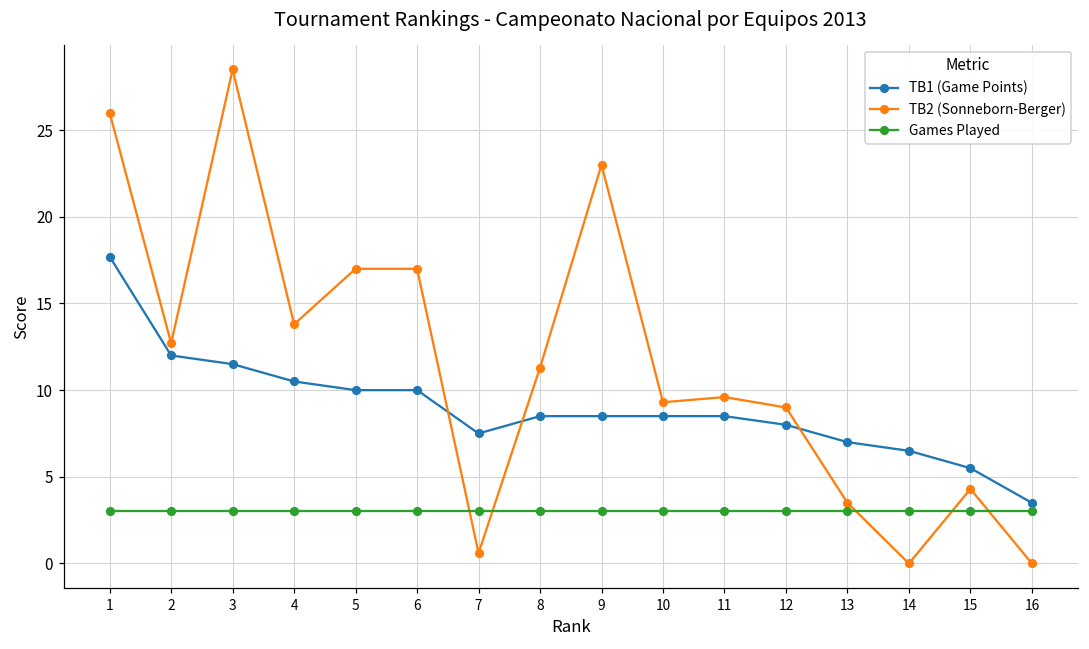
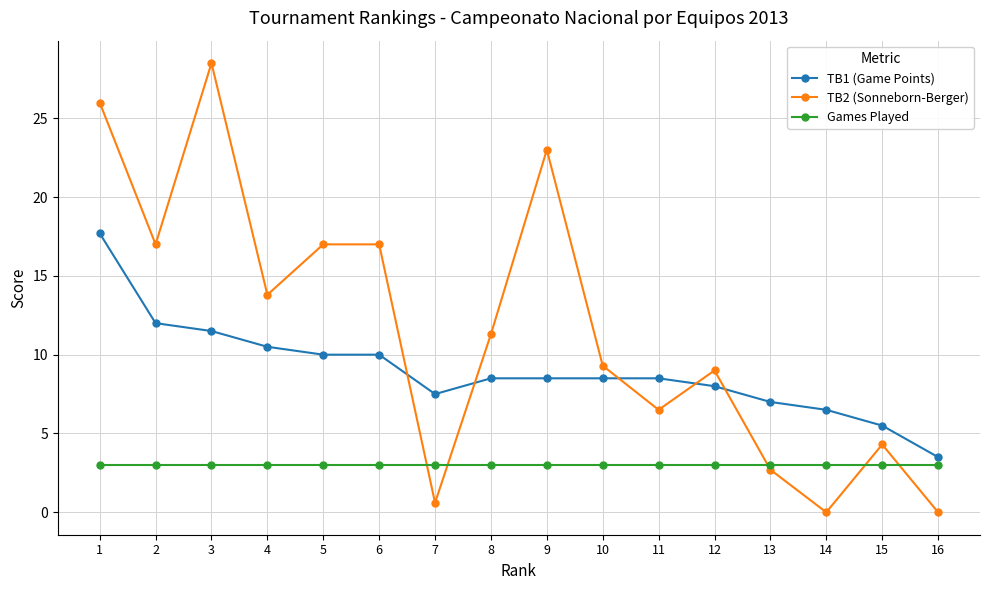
TB2 (Sonneborn-Berger), 2: 12.7 -> 17.0
TB2 (Sonneborn-Berger), 11: 9.6 -> 6.5
TB2 (Sonneborn-Berger), 13: 3.5 -> 2.7
